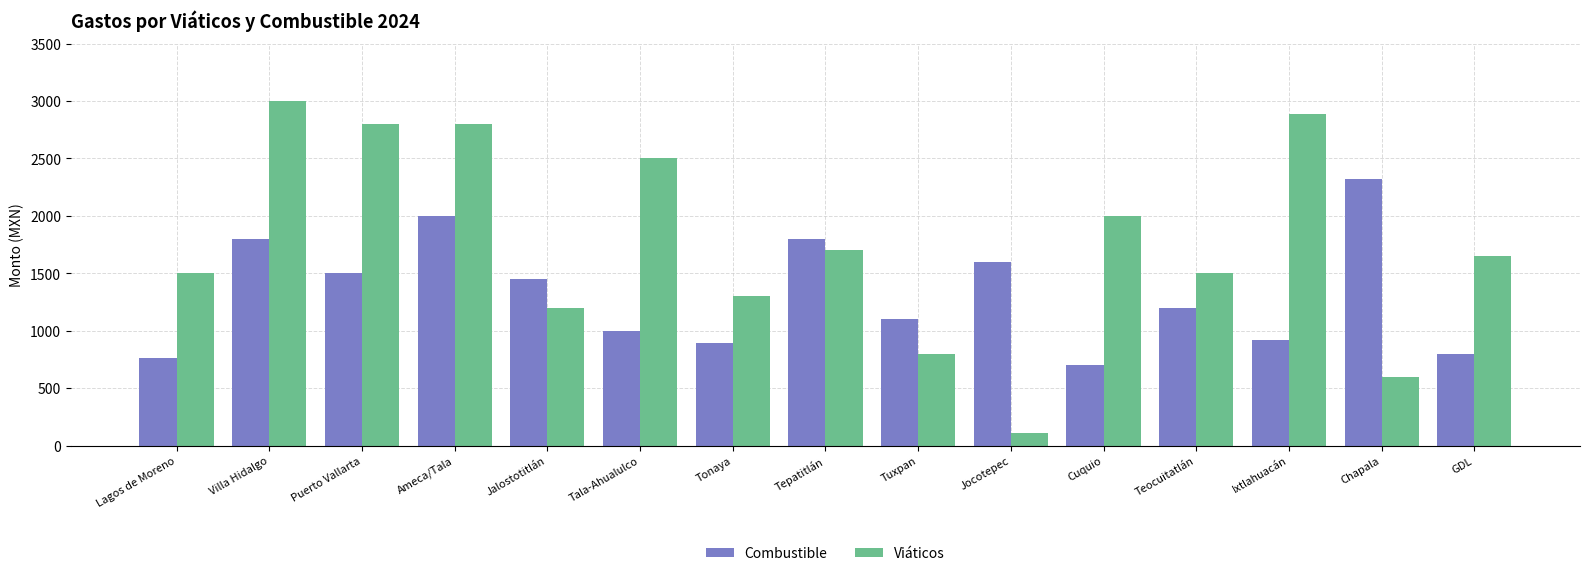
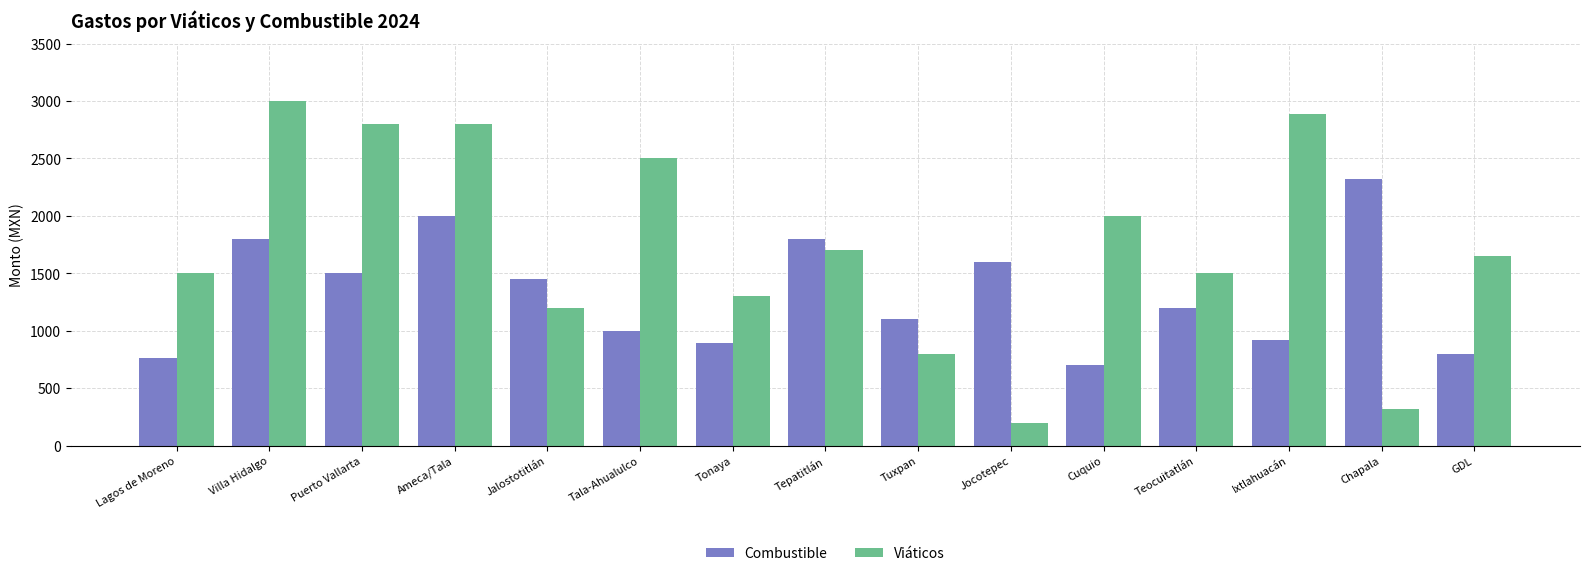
Viáticos, Jocotepec: 110 -> 200
Viáticos, Chapala: 600 -> 320
